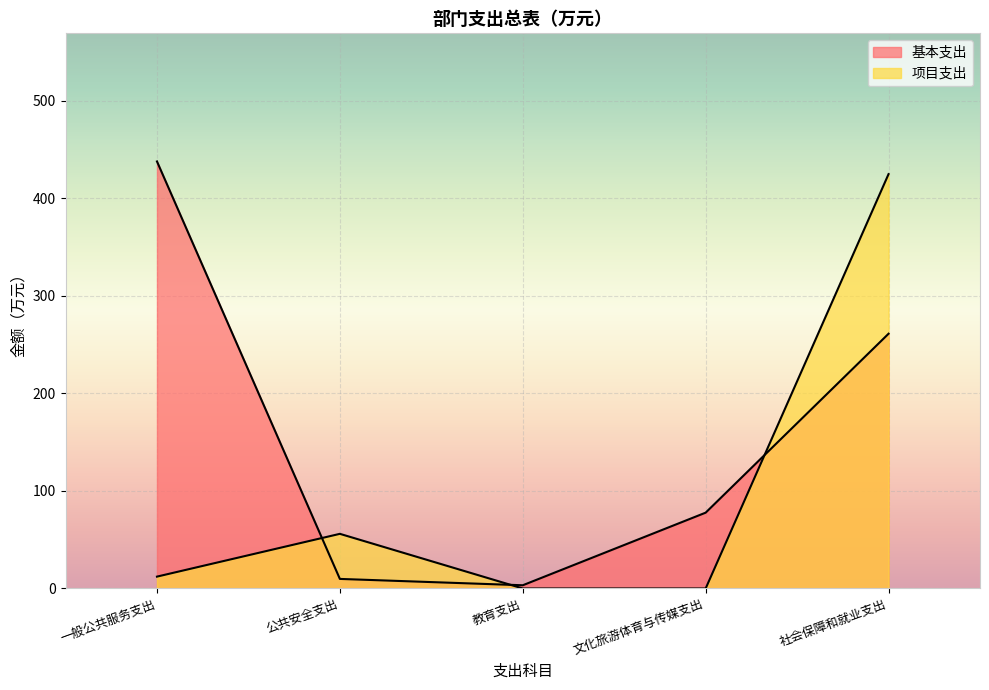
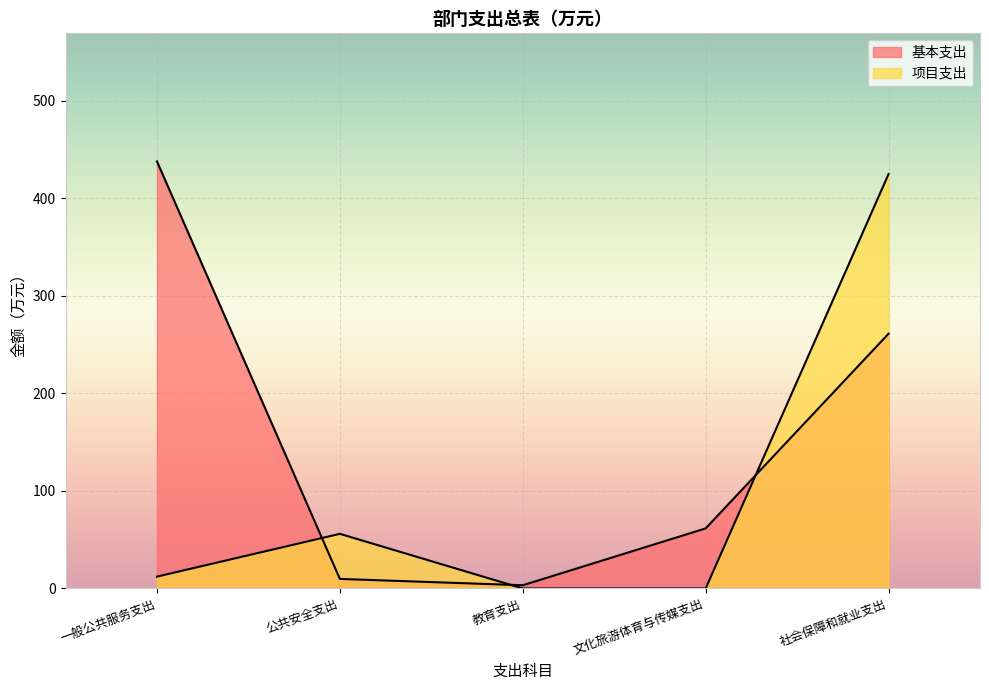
基本支出, 文化旅游体育与传媒支出: 80 -> 60
